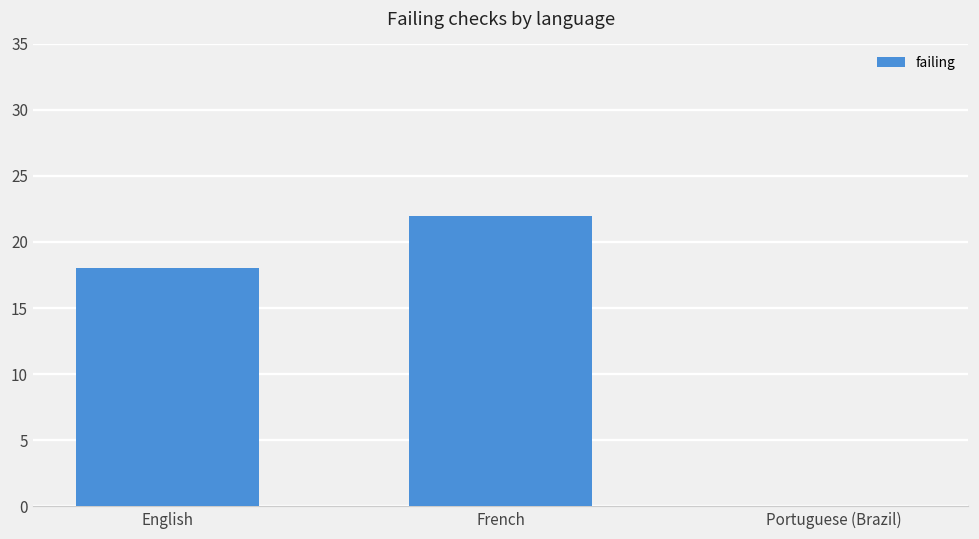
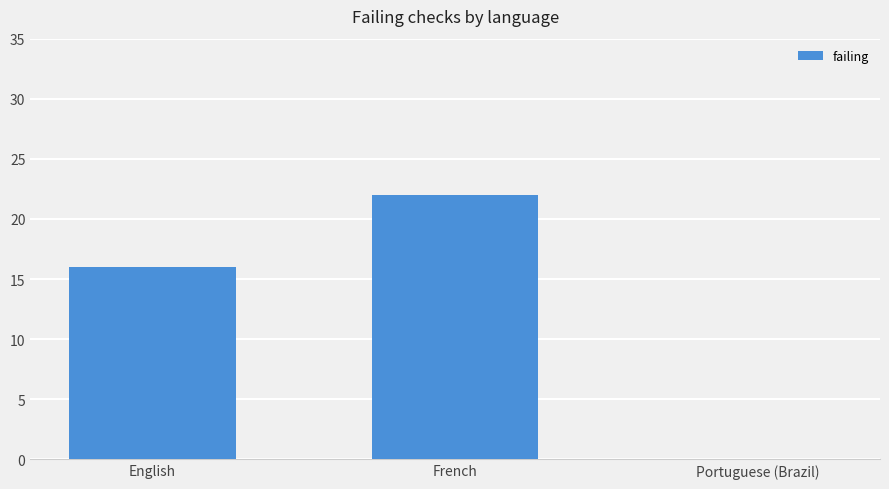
English: 18 -> 16
